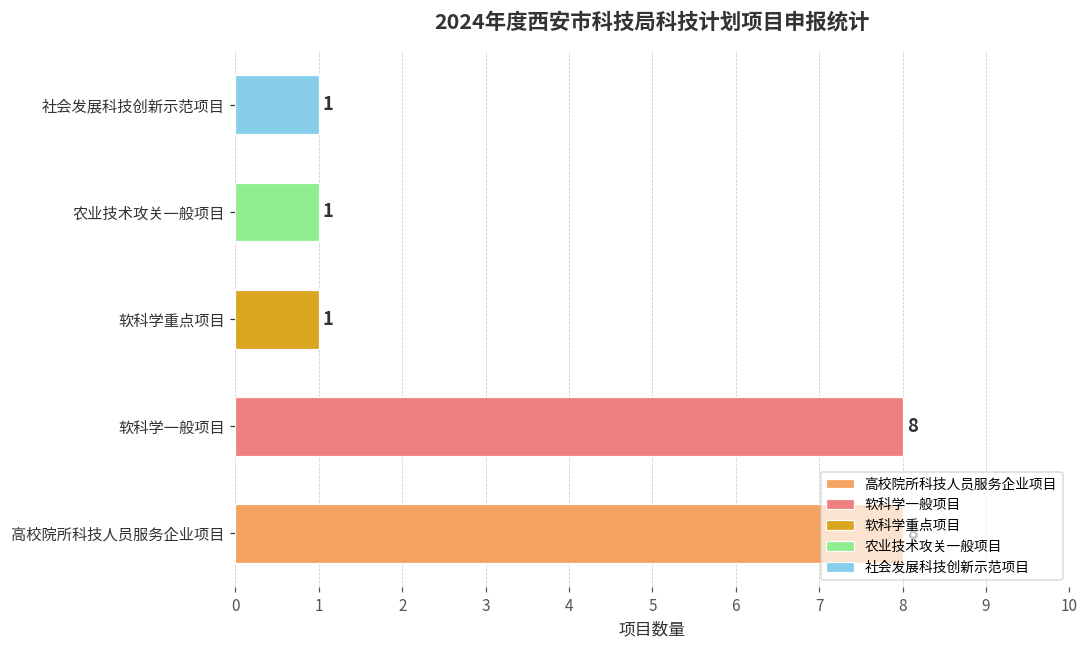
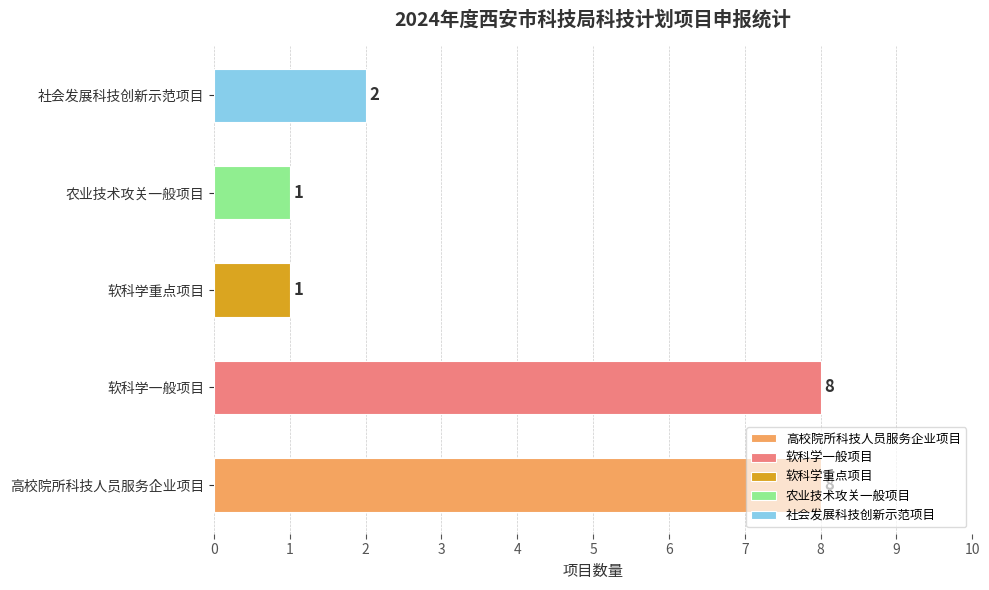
社会发展科技创新示范项目, 社会发展科技创新示范项目: 1 -> 2
